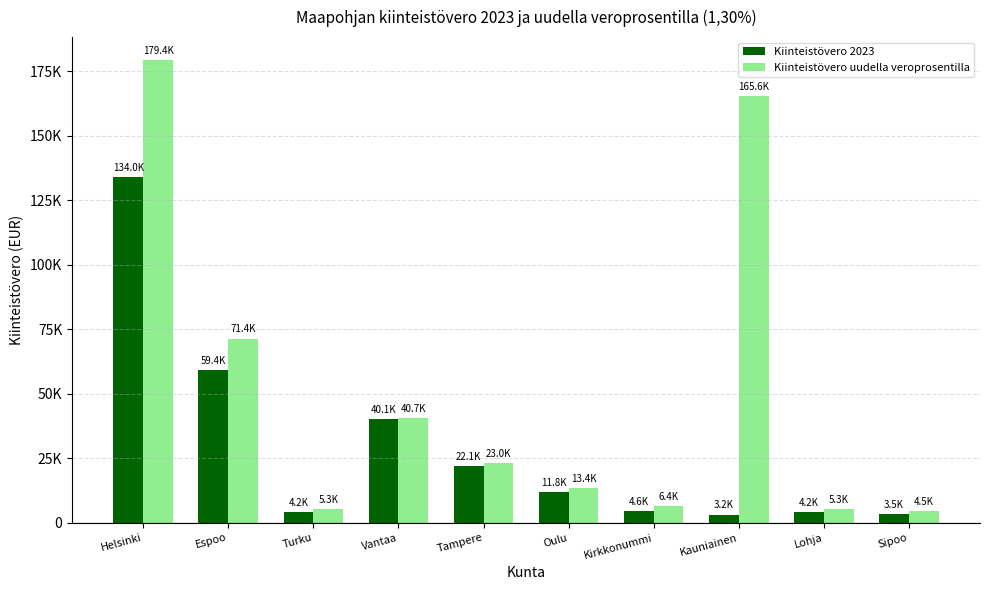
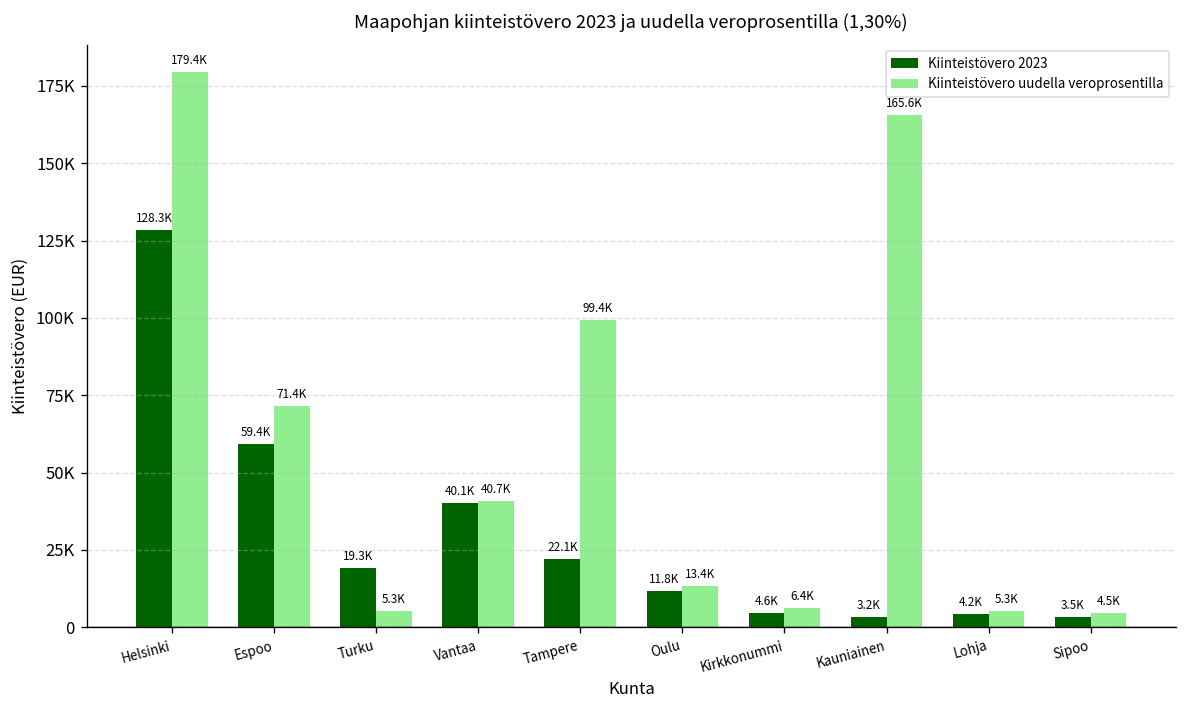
Kiinteistövero 2023, Helsinki: 134.0K -> 128.3K
Kiinteistövero 2023, Turku: 4.2K -> 19.3K
Kiinteistövero uudella veroprosentilla, Tampere: 23.0K -> 99.4K
